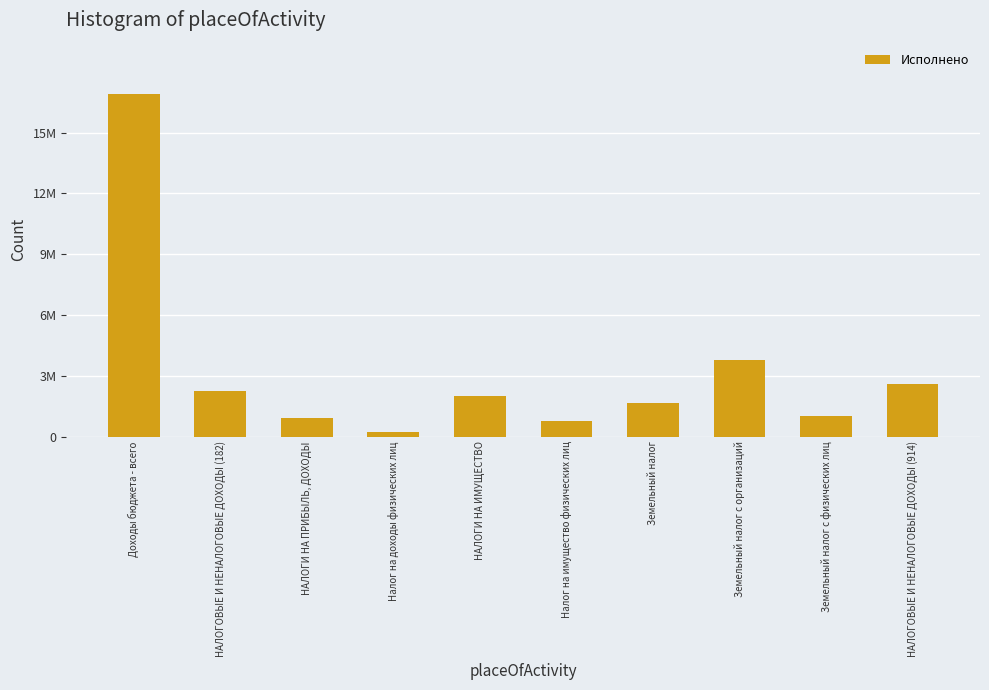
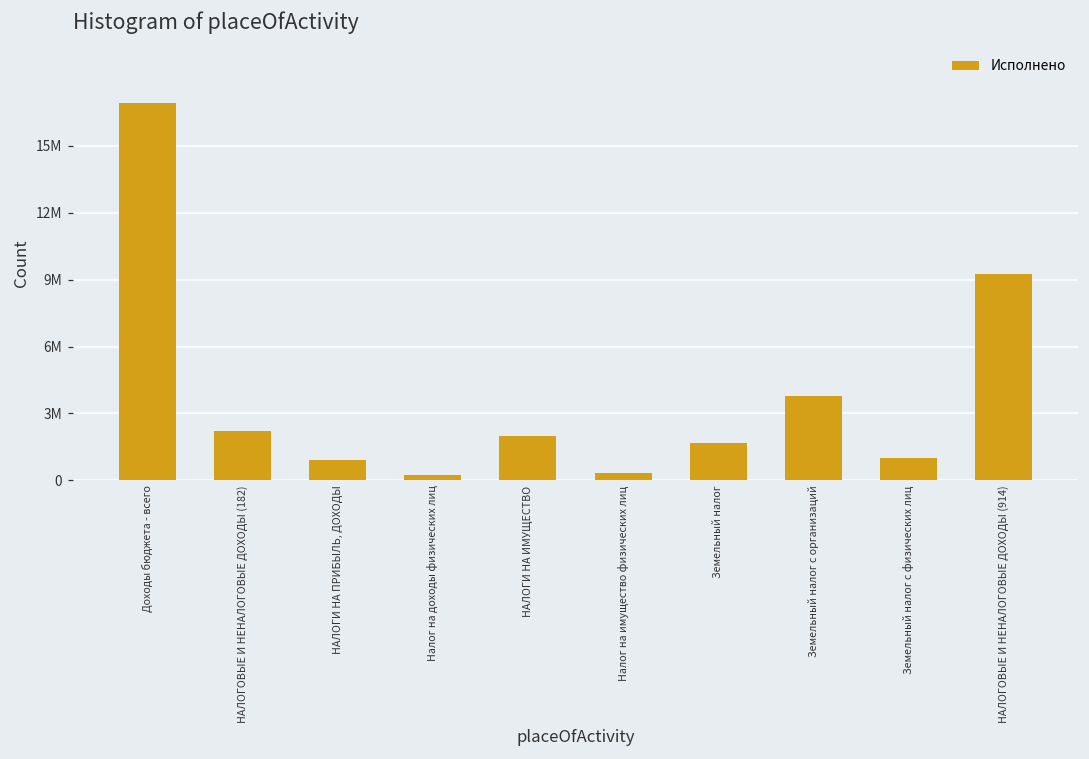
Налог на имущество физических лиц: 700000 -> 300000
НАЛОГОВЫЕ И НЕНАЛОГОВЫЕ ДОХОДЫ (914): 2600000 -> 9200000
